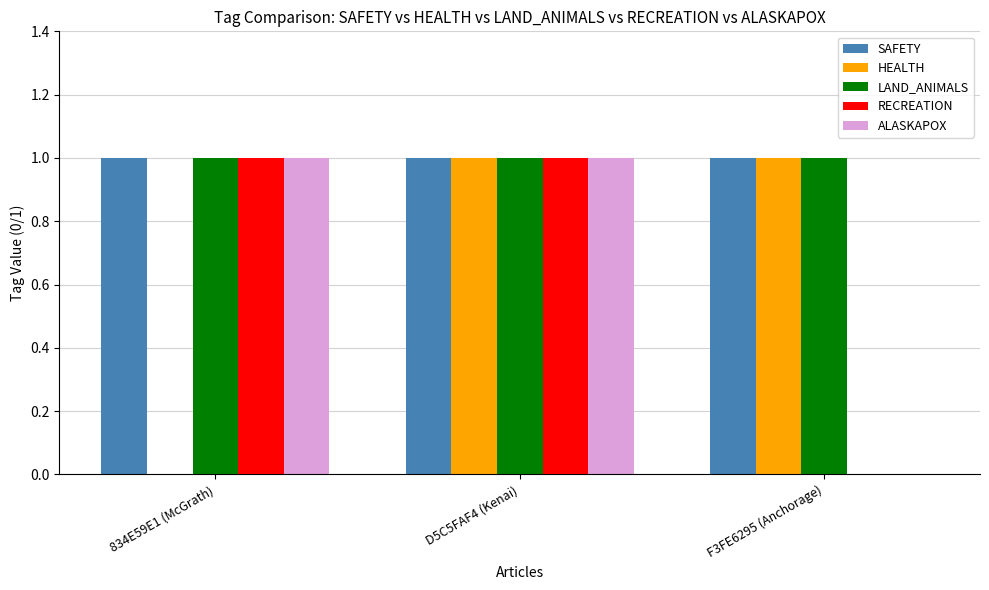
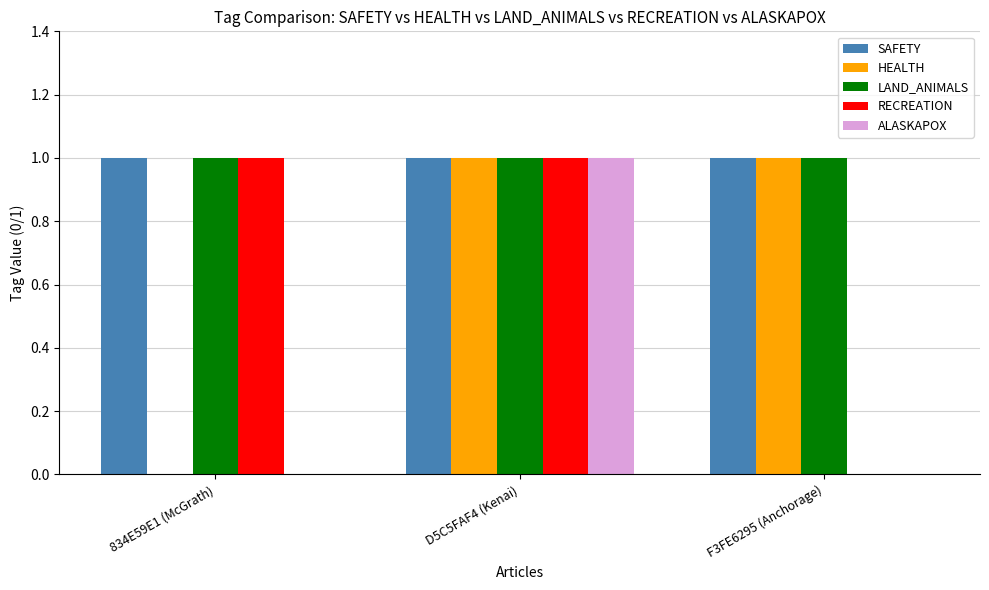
ALASKAPOX, 834E59E1 (McGrath): 1 -> 0
